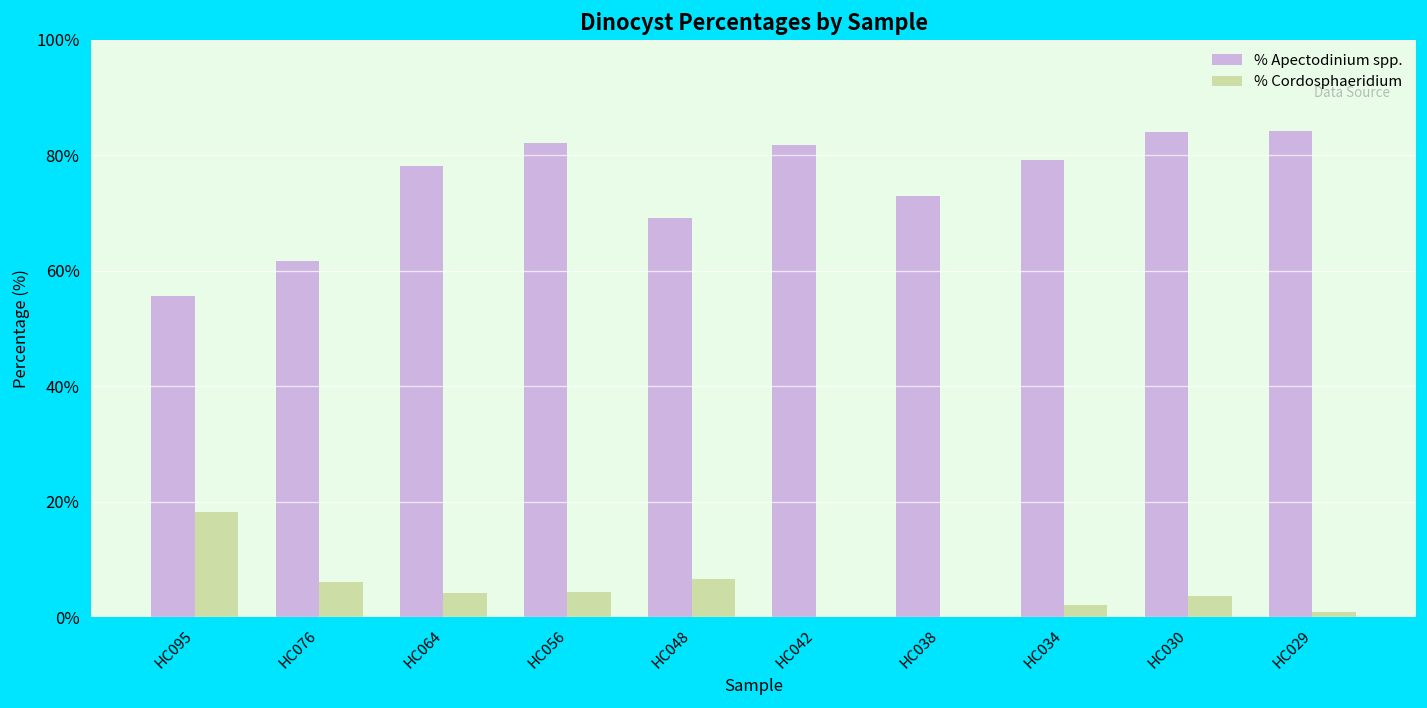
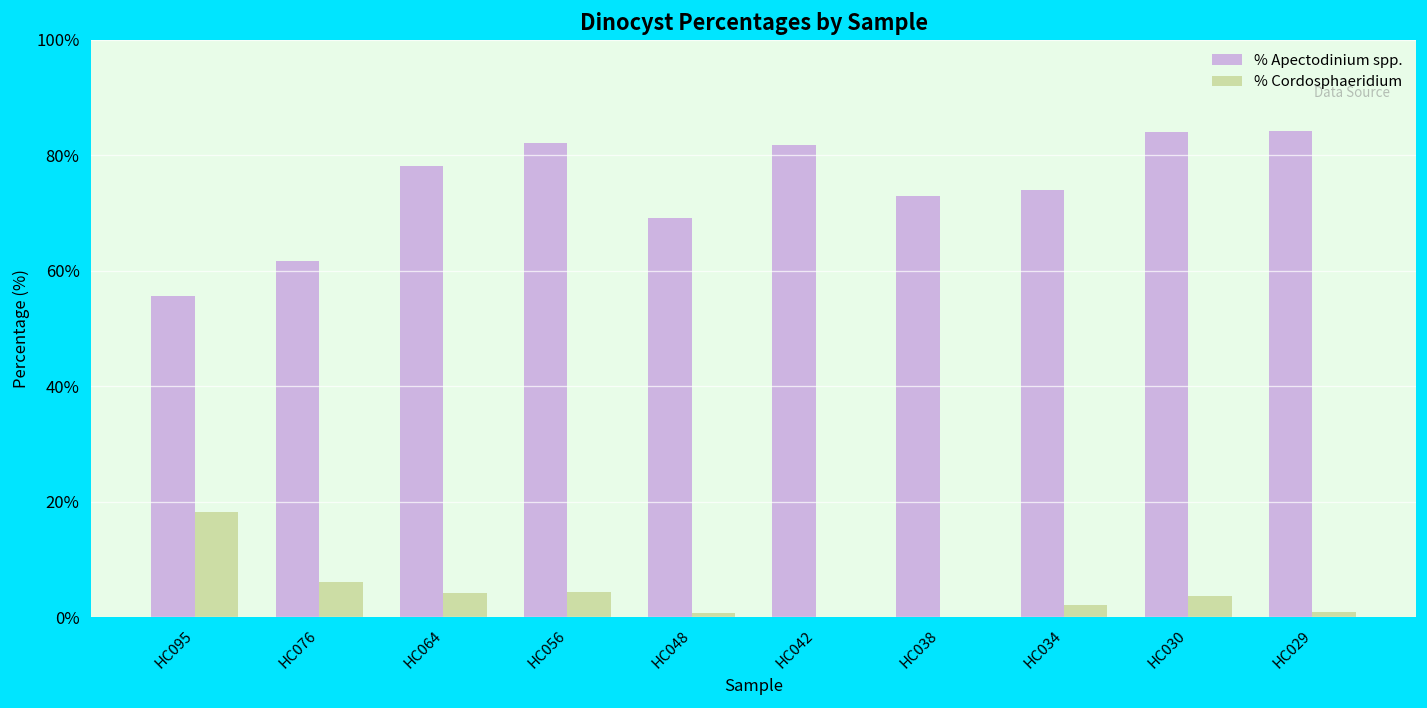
% Cordosphaeridium, HC048: 7% -> 1%
% Apectodinium spp., HC034: 79% -> 74%
